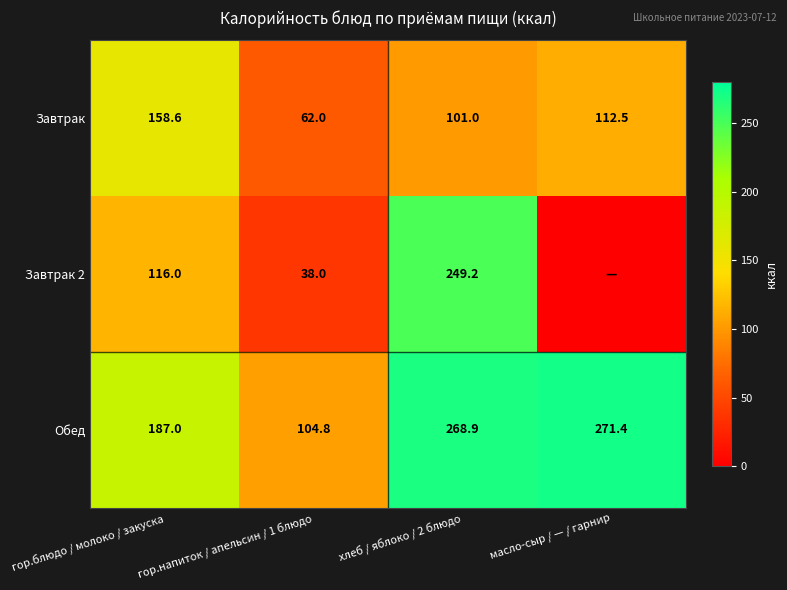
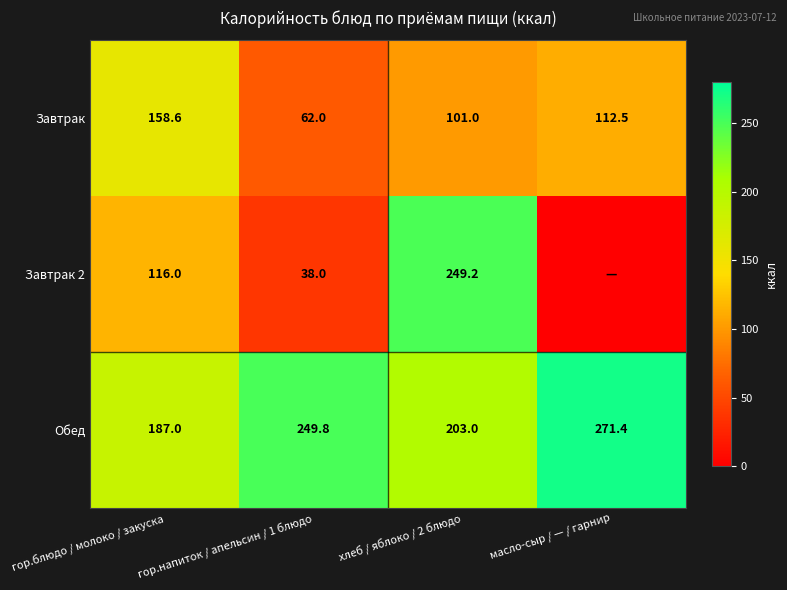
Обед, гор.напиток / апельсин / 1 блюдо: 104.8 -> 249.8
Обед, хлеб / яблоко / 2 блюдо: 268.9 -> 203.0
